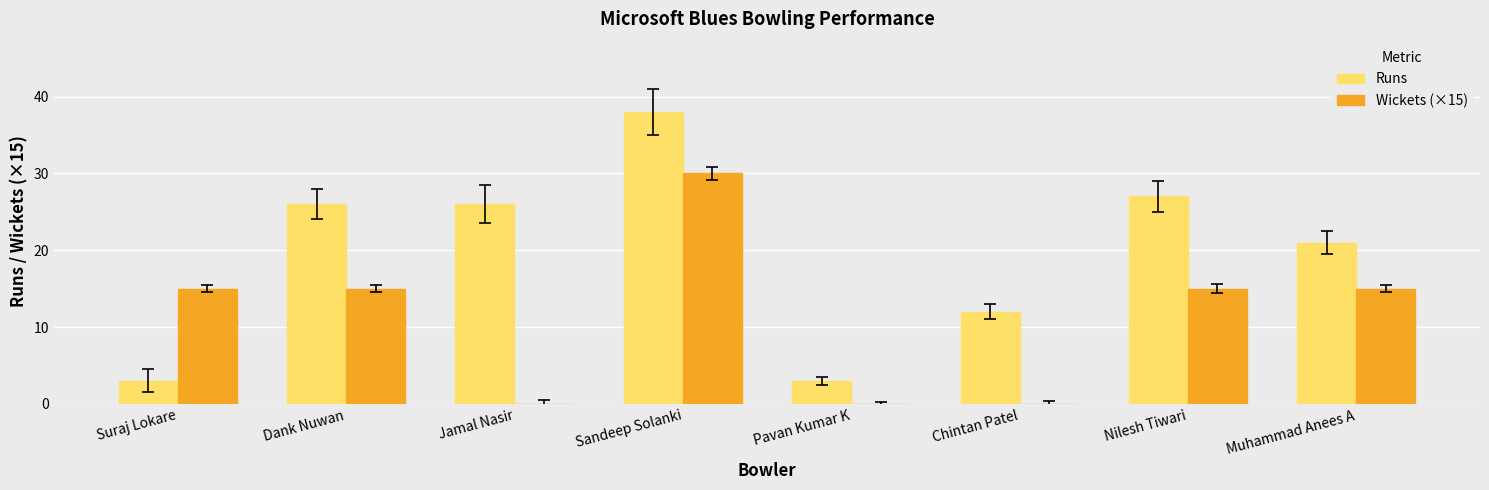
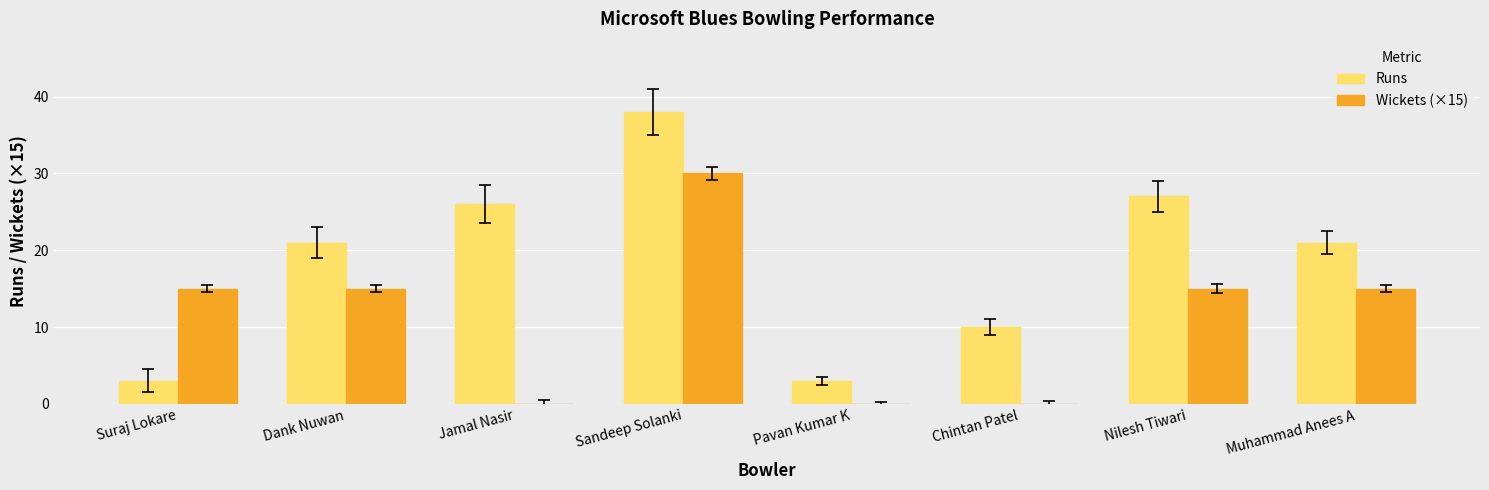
Runs, Dank Nuwan: 26 -> 21
Runs, Chintan Patel: 12 -> 10
